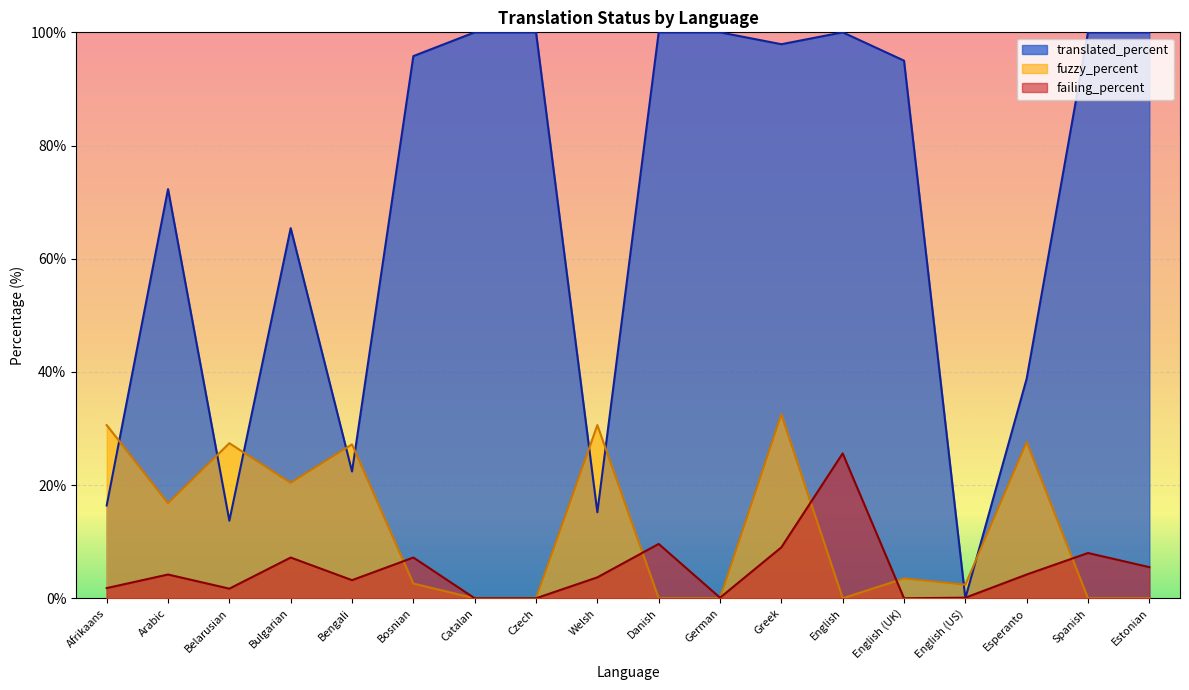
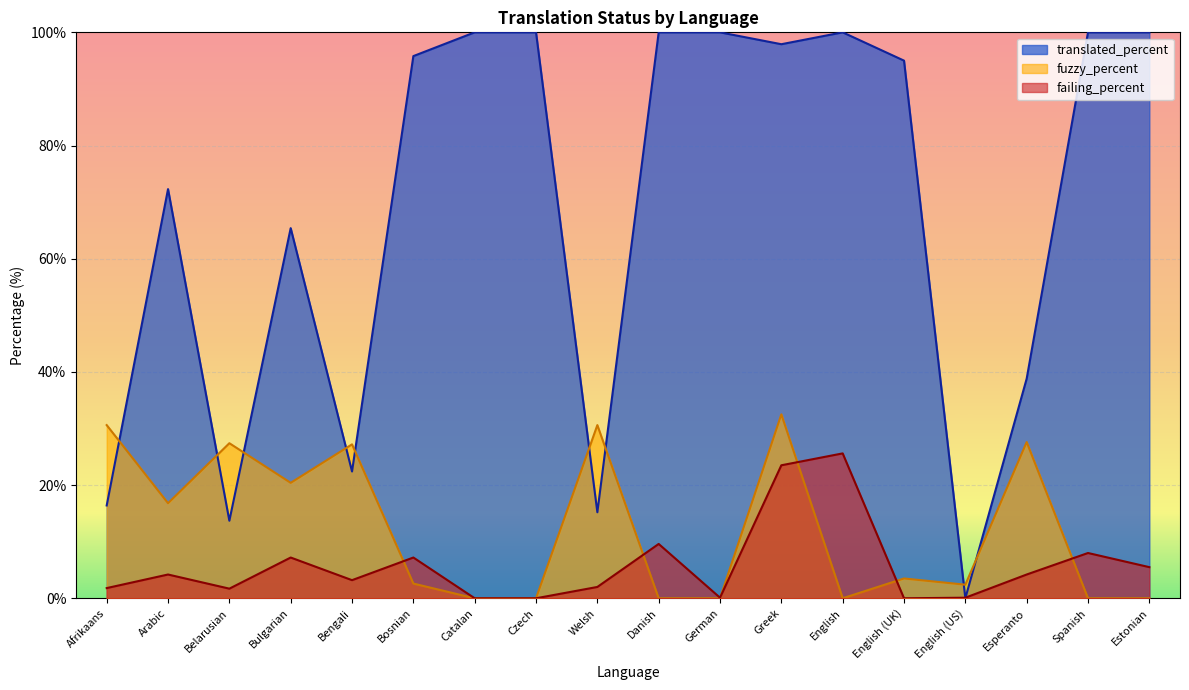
failing_percent, Welsh: 4% -> 2%
failing_percent, Greek: 9% -> 24%
